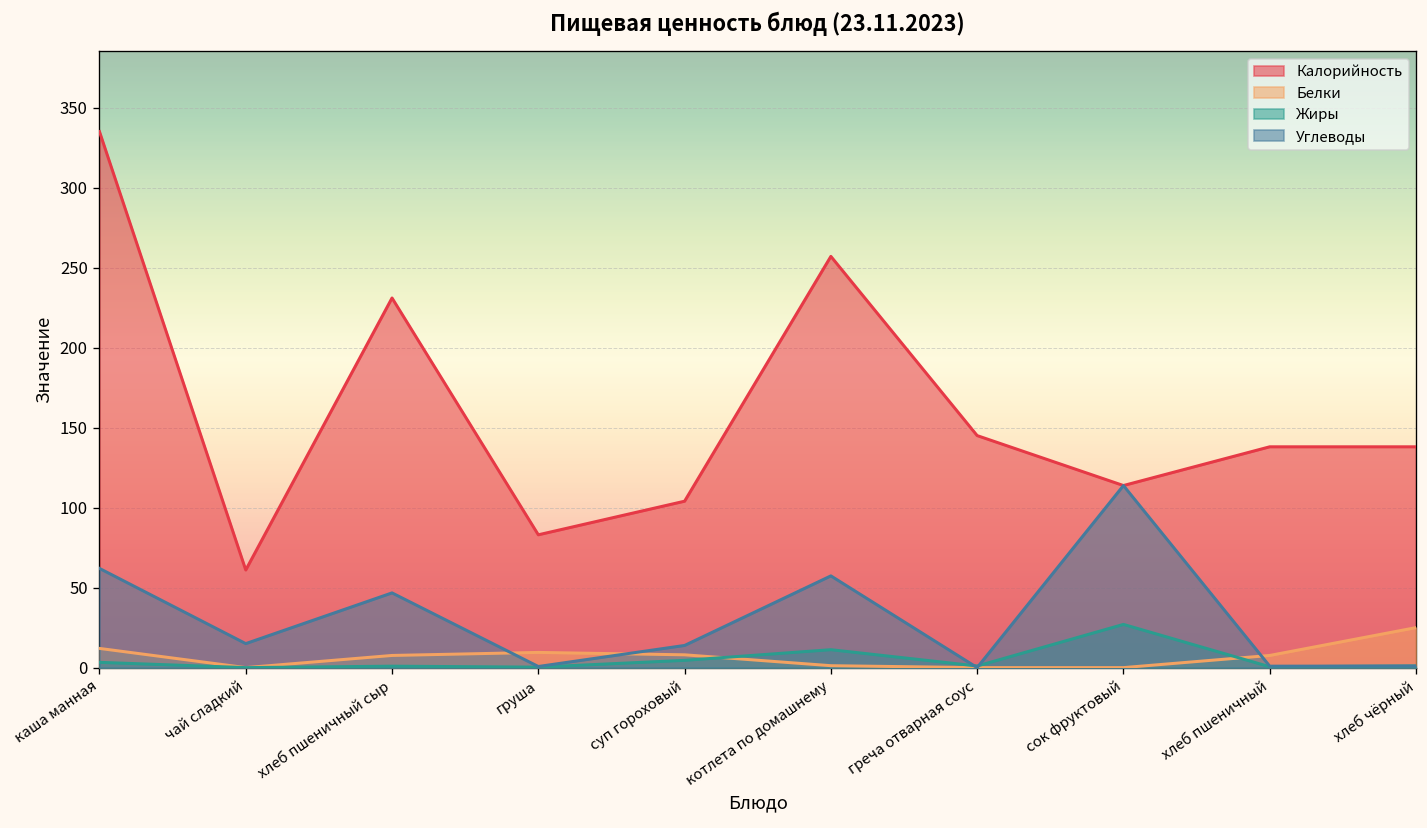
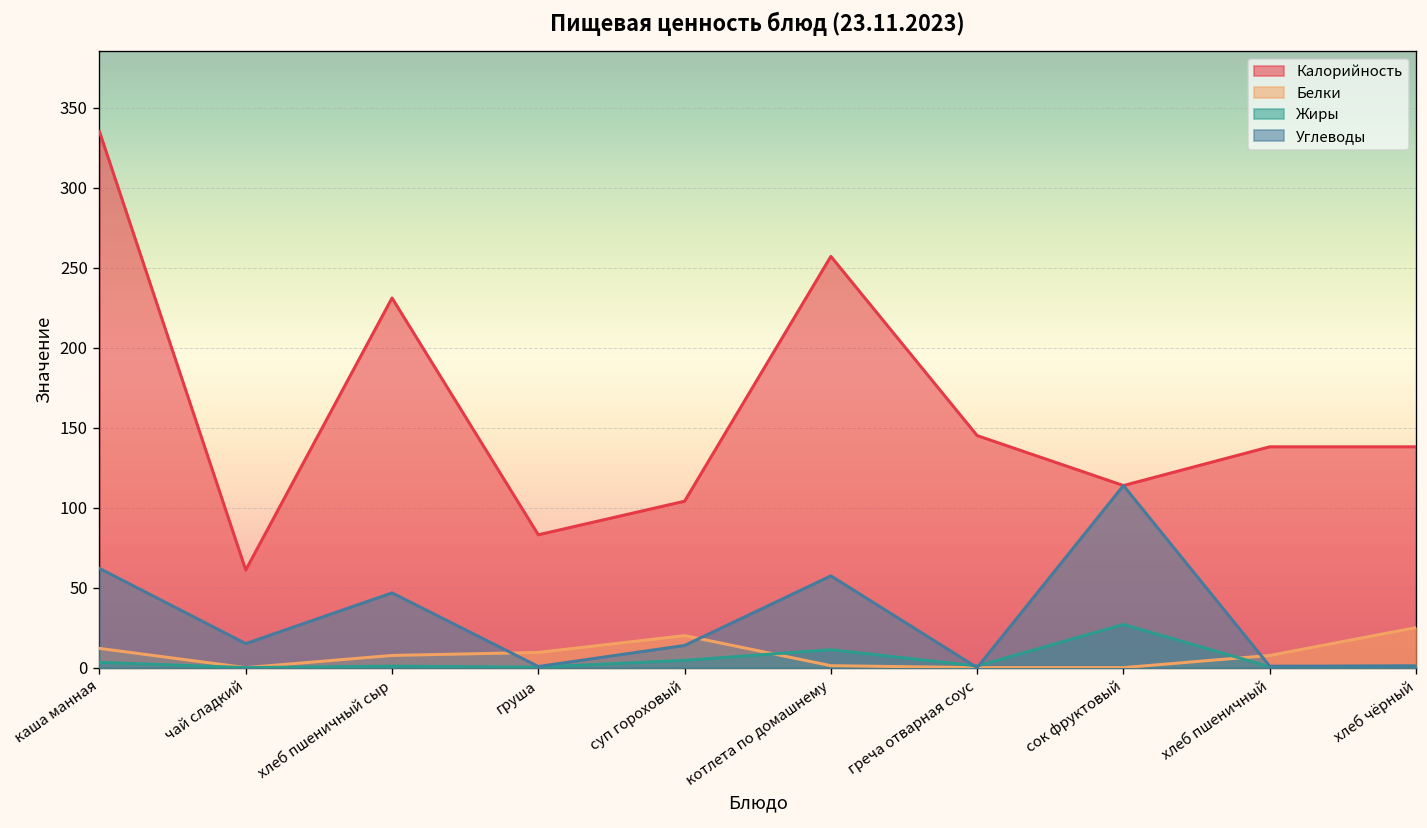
Белки, суп гороховый: 8 -> 20
